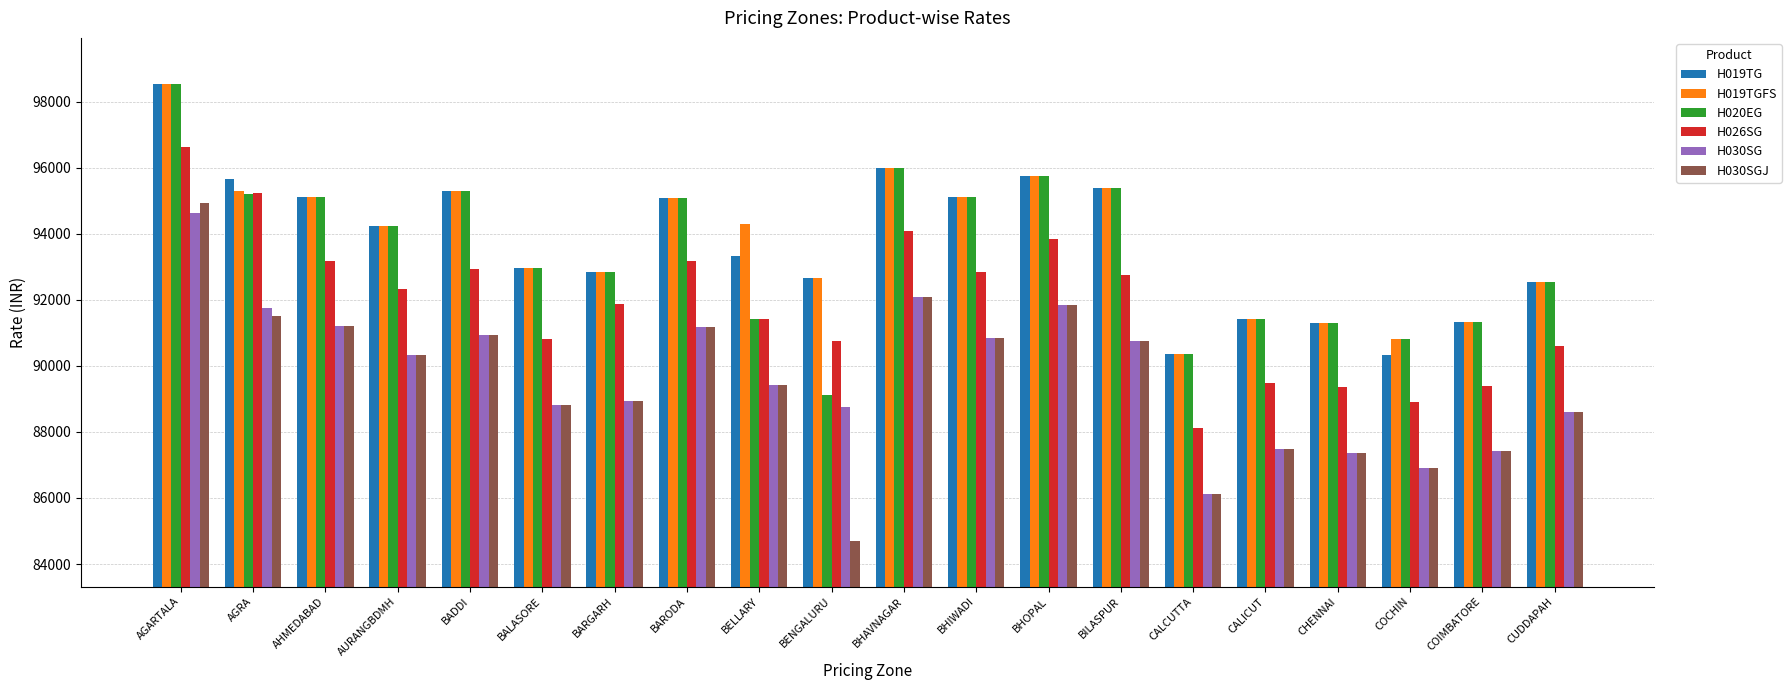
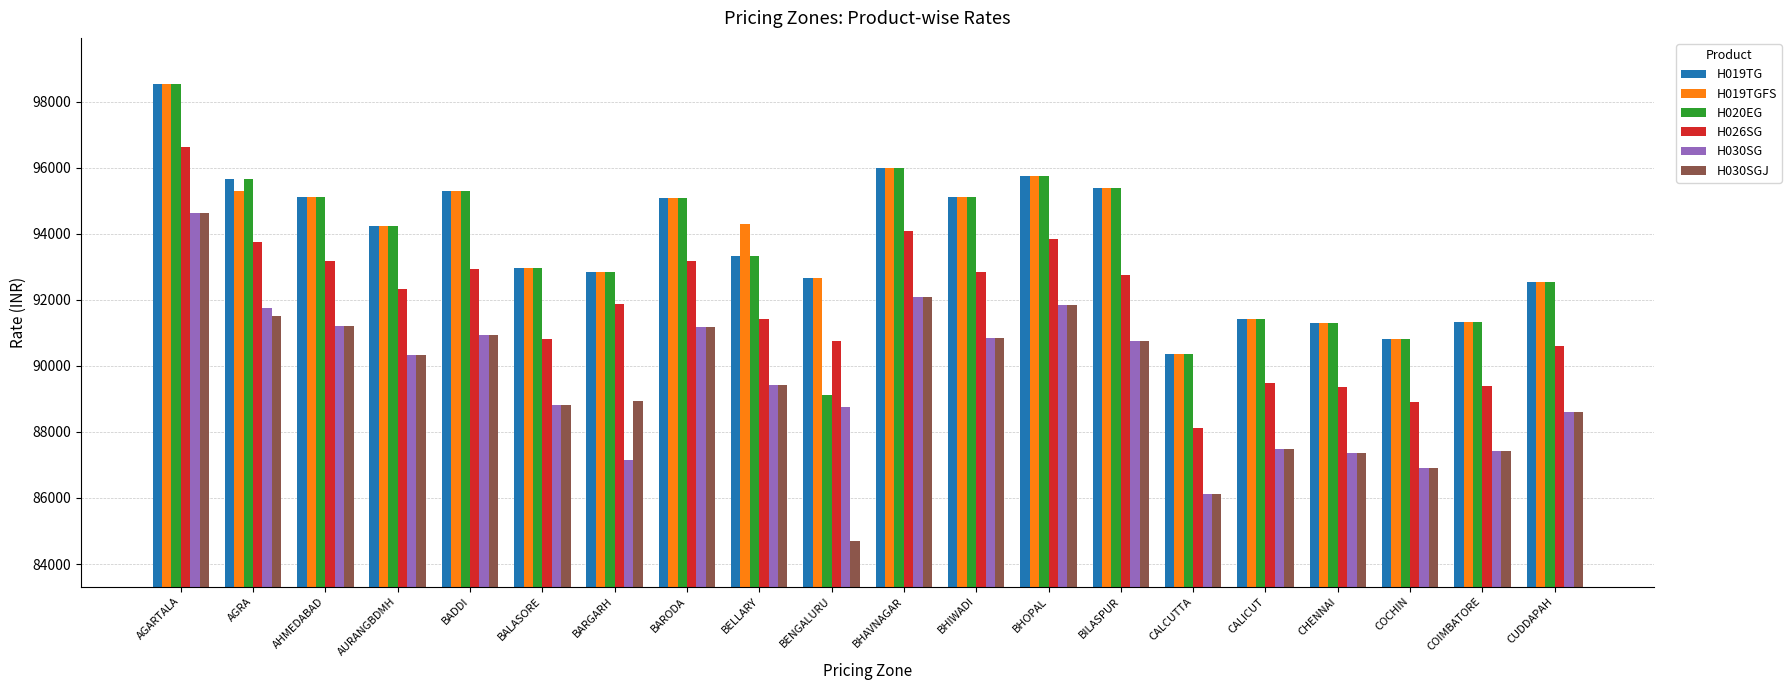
H030SGJ, AGARTALA: 94900 -> 94600
H020EG, AGRA: 95200 -> 95700
H026SG, AGRA: 95200 -> 93800
H030SG, BARGARH: 88900 -> 87100
H020EG, BELLARY: 91400 -> 93300
H019TG, COCHIN: 90300 -> 90800
